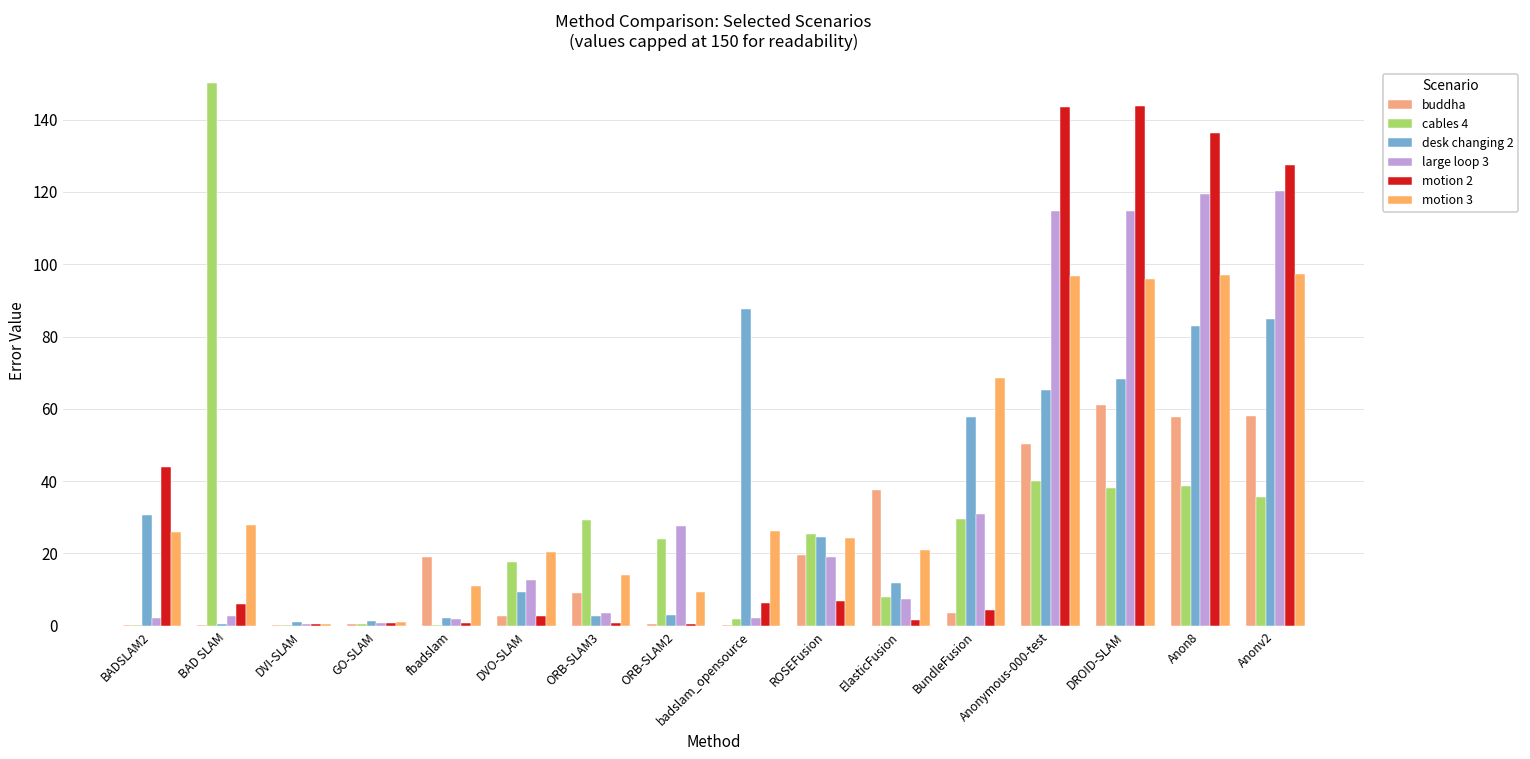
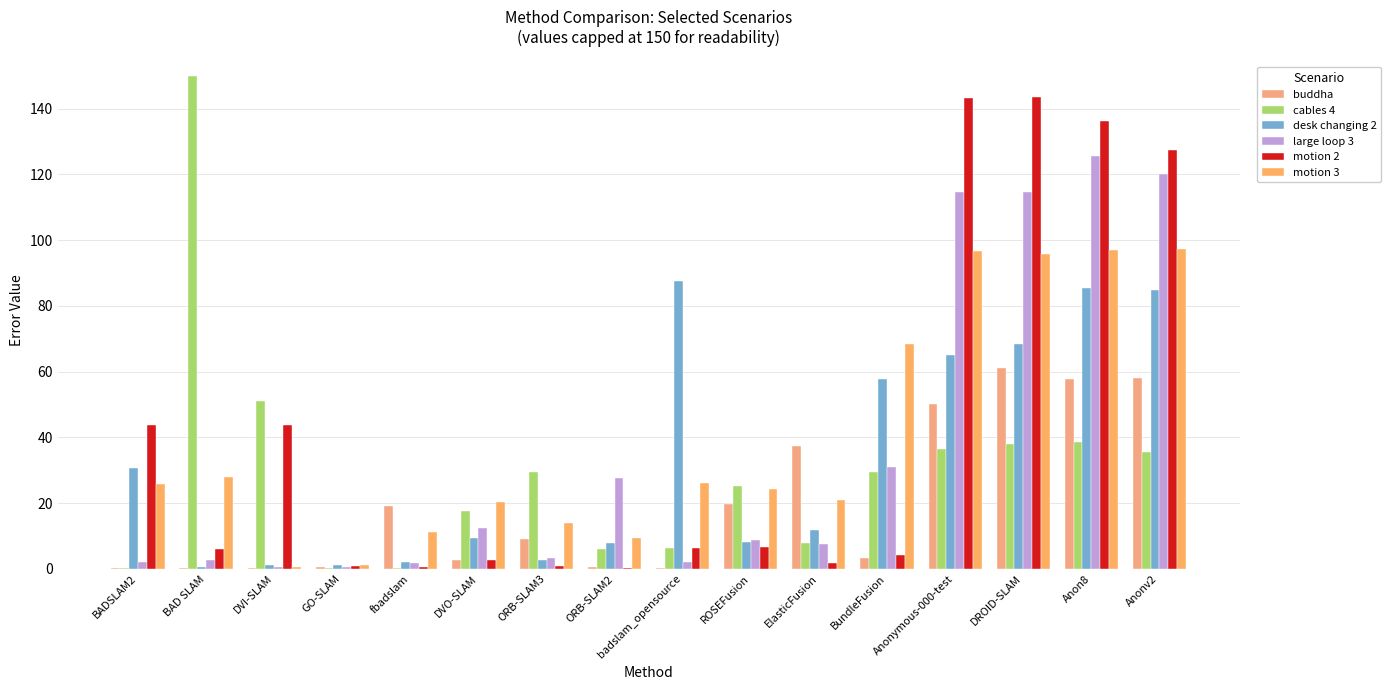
cables 4, DVI-SLAM: 0 -> 51
motion 2, DVI-SLAM: 0 -> 44
cables 4, ORB-SLAM2: 24 -> 6
desk changing 2, ORB-SLAM2: 3 -> 8
cables 4, badslam_opensource: 2 -> 6
desk changing 2, ROSEFusion: 25 -> 8
large loop 3, ROSEFusion: 19 -> 9
cables 4, Anonymous-000-test: 40 -> 37
desk changing 2, Anon8: 83 -> 86
large loop 3, Anon8: 119 -> 126
